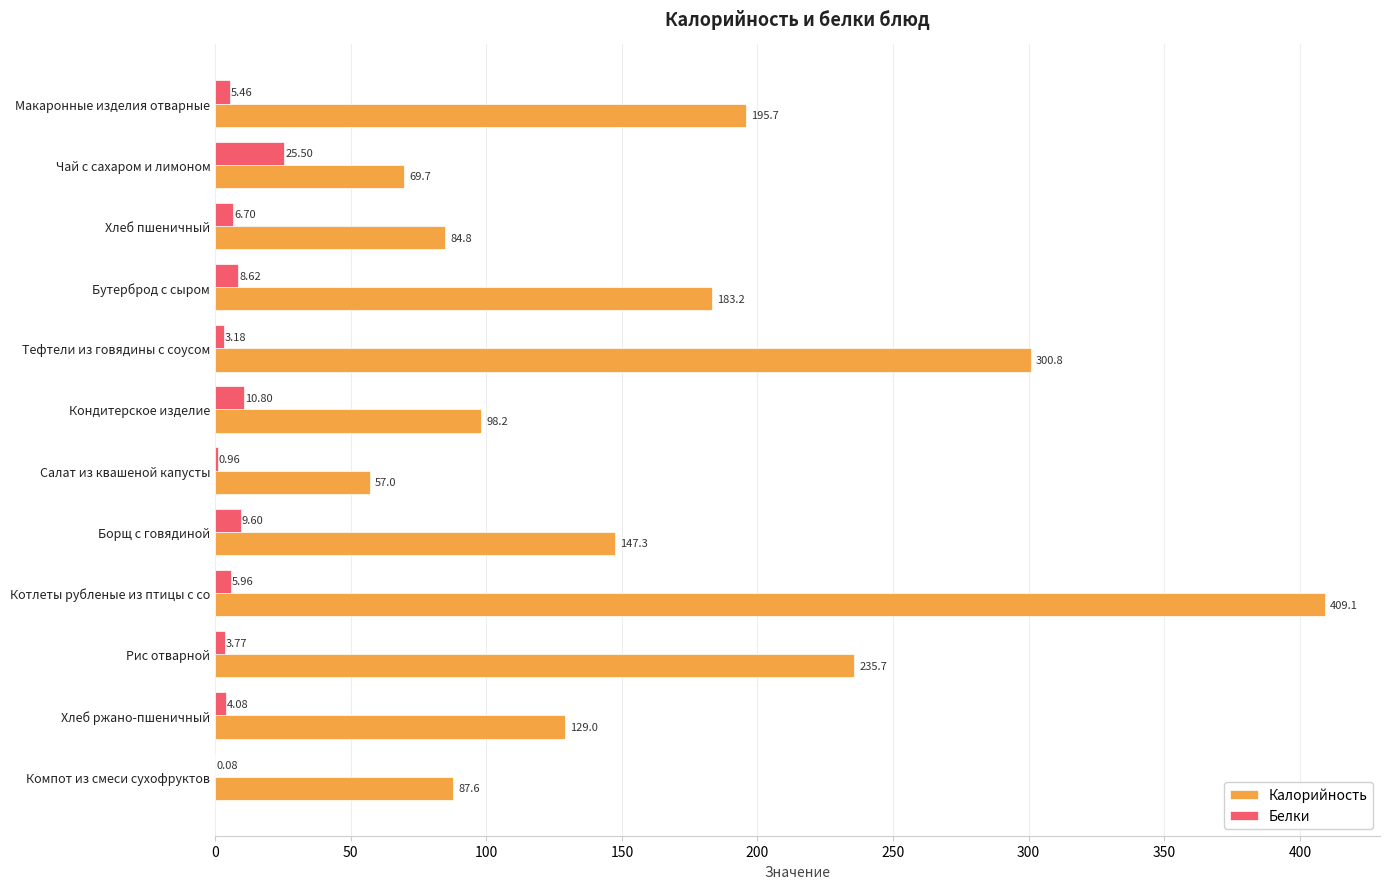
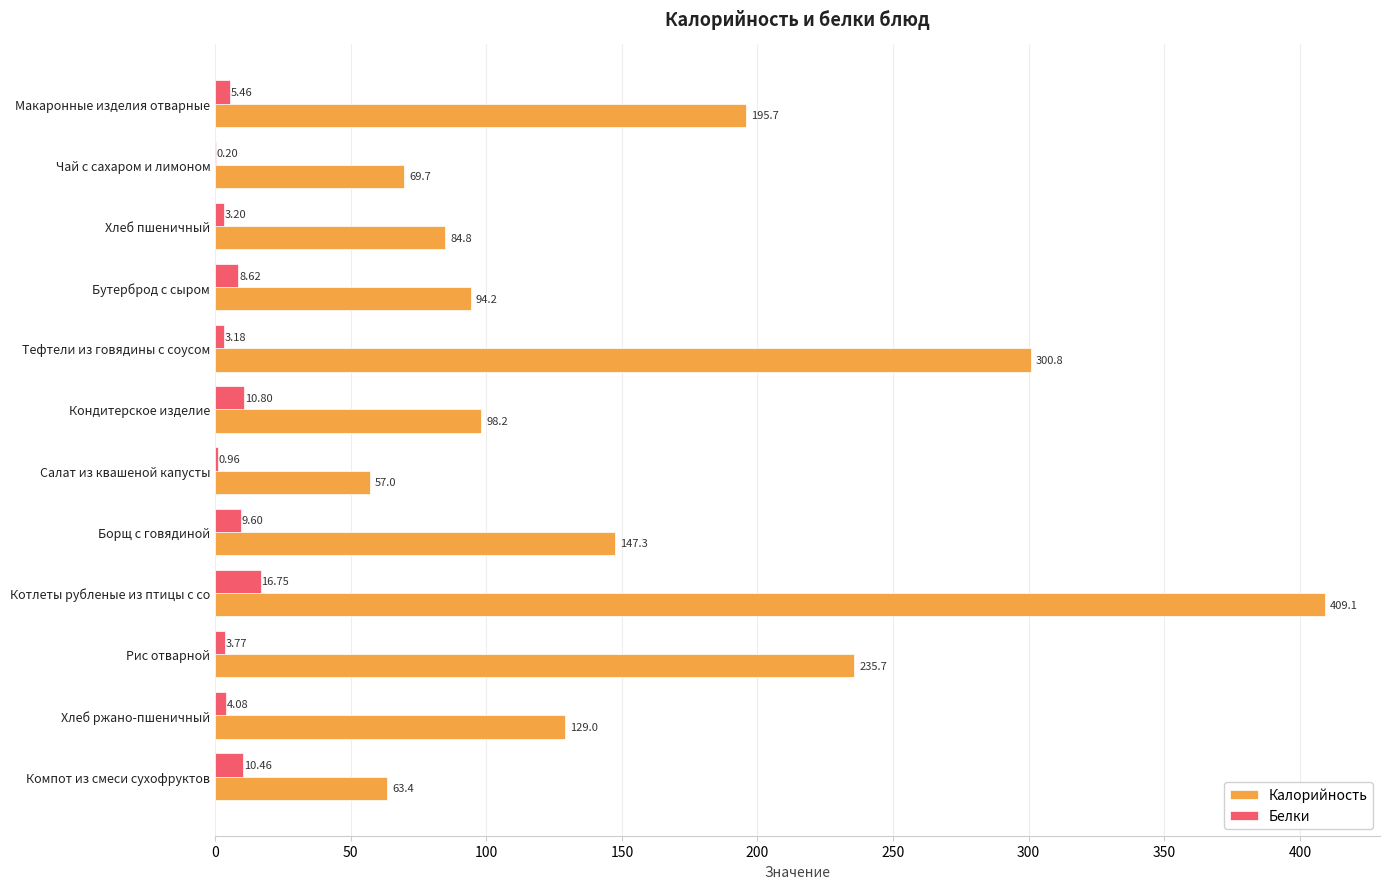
Белки, Чай с сахаром и лимоном: 25.50 -> 0.20
Белки, Хлеб пшеничный: 6.70 -> 3.20
Калорийность, Бутерброд с сыром: 183.2 -> 94.2
Белки, Котлеты рубленые из птицы с со: 5.96 -> 16.75
Белки, Компот из смеси сухофруктов: 0.08 -> 10.46
Калорийность, Компот из смеси сухофруктов: 87.6 -> 63.4
